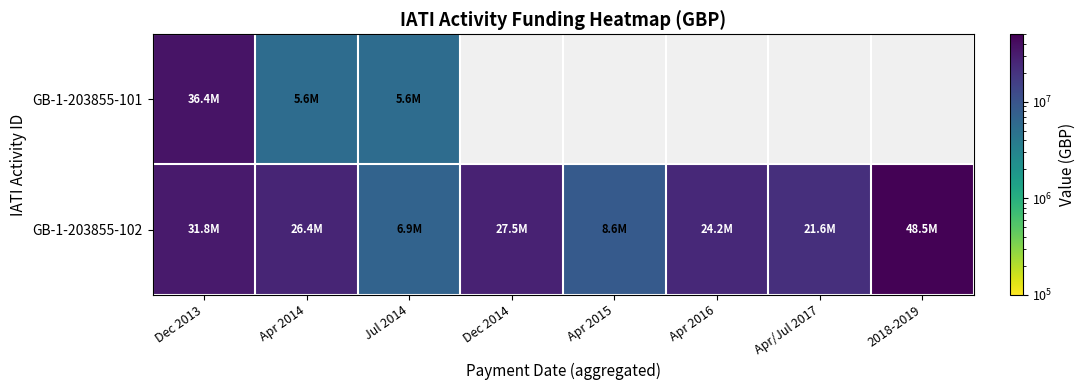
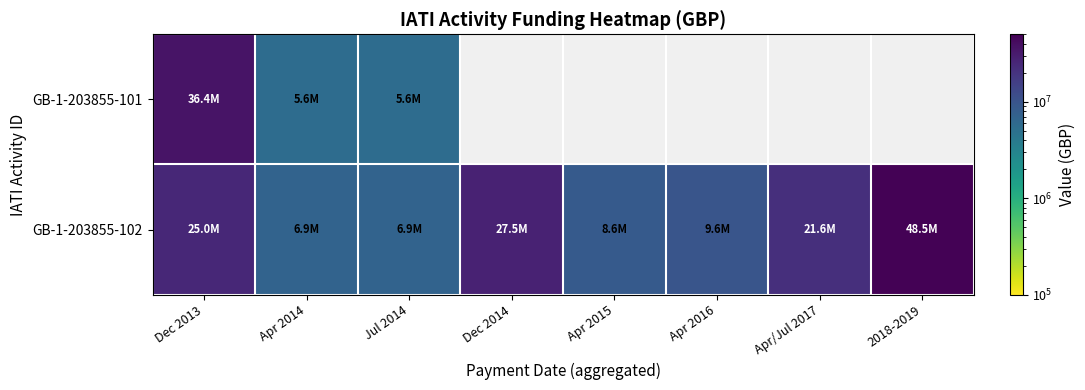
GB-1-203855-102, Dec 2013: 31.8M -> 25.0M
GB-1-203855-102, Apr 2014: 26.4M -> 6.9M
GB-1-203855-102, Apr 2016: 24.2M -> 9.6M
